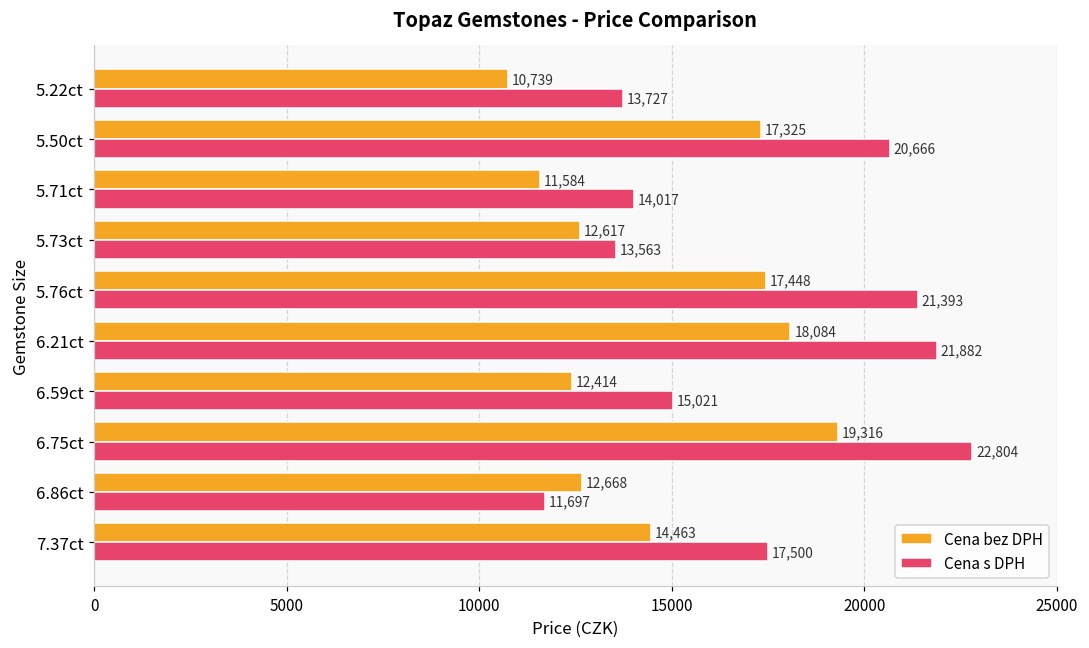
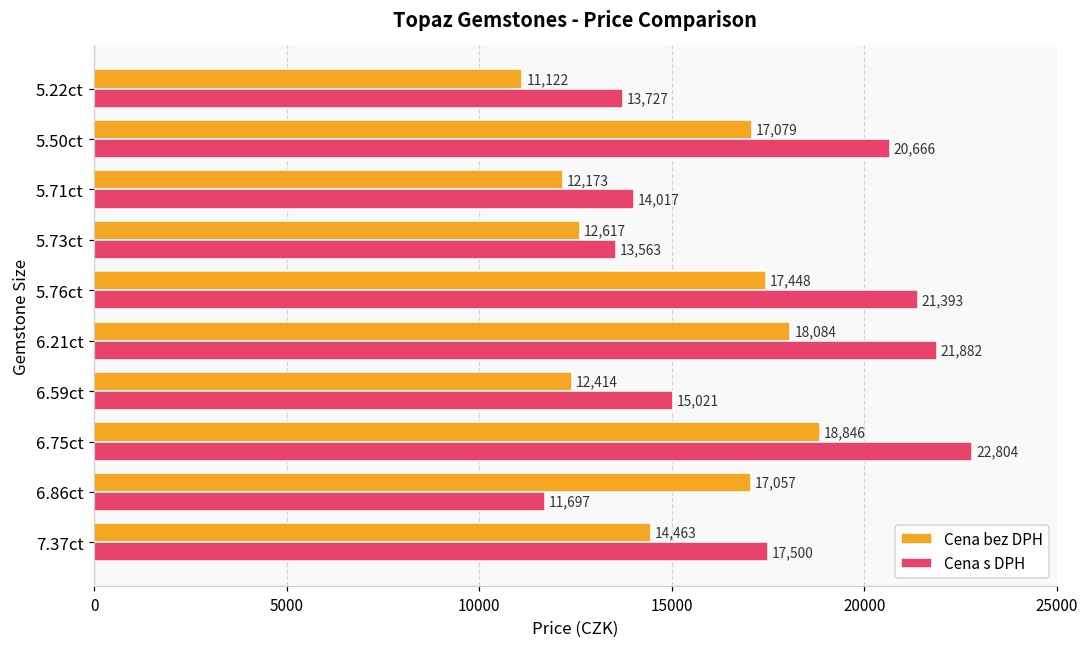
Cena bez DPH, 5.22ct: 10,739 -> 11,122
Cena bez DPH, 5.50ct: 17,325 -> 17,079
Cena bez DPH, 5.71ct: 11,584 -> 12,173
Cena bez DPH, 6.75ct: 19,316 -> 18,846
Cena bez DPH, 6.86ct: 12,668 -> 17,057
